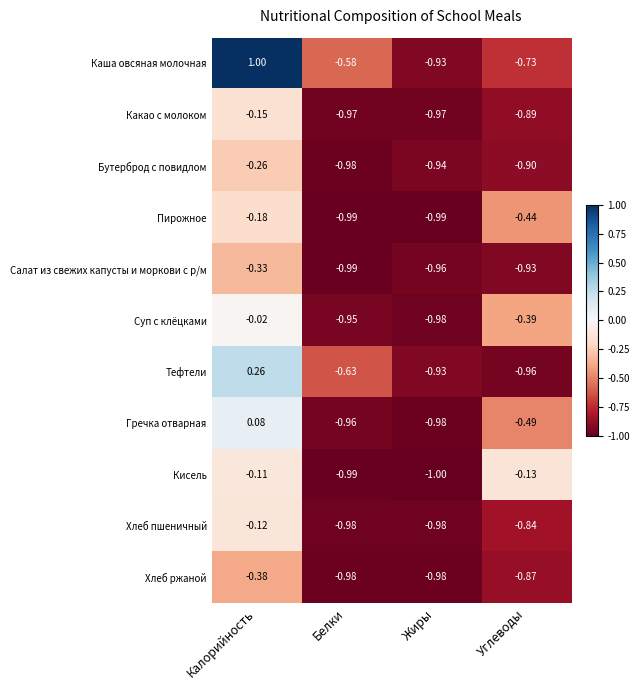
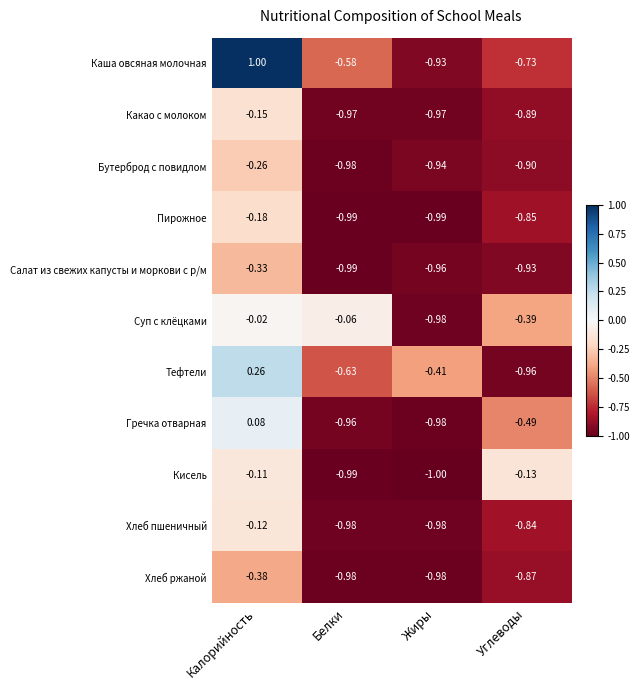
Пирожное, Углеводы: -0.44 -> -0.85
Суп с клёцками, Белки: -0.95 -> -0.06
Тефтели, Жиры: -0.93 -> -0.41
